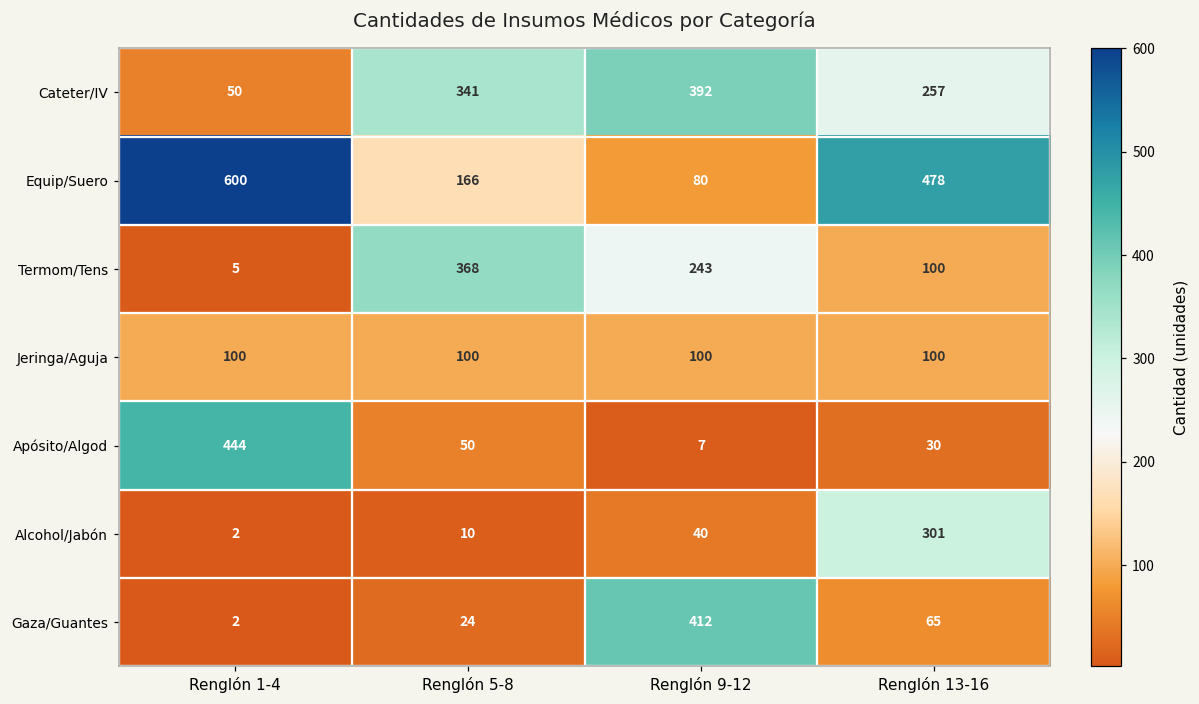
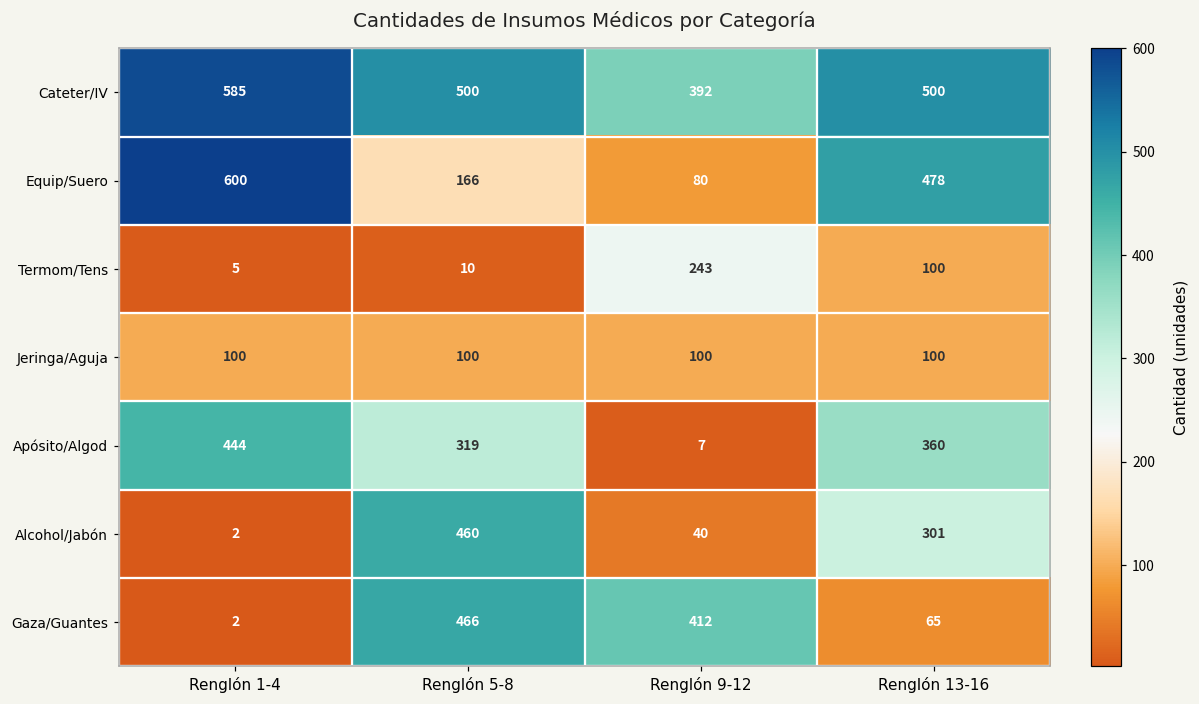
Cateter/IV, Renglón 1-4: 50 -> 585
Cateter/IV, Renglón 5-8: 341 -> 500
Cateter/IV, Renglón 13-16: 257 -> 500
Termom/Tens, Renglón 5-8: 368 -> 10
Apósito/Algod, Renglón 5-8: 50 -> 319
Apósito/Algod, Renglón 13-16: 30 -> 360
Alcohol/Jabón, Renglón 5-8: 10 -> 460
Gaza/Guantes, Renglón 5-8: 24 -> 466
